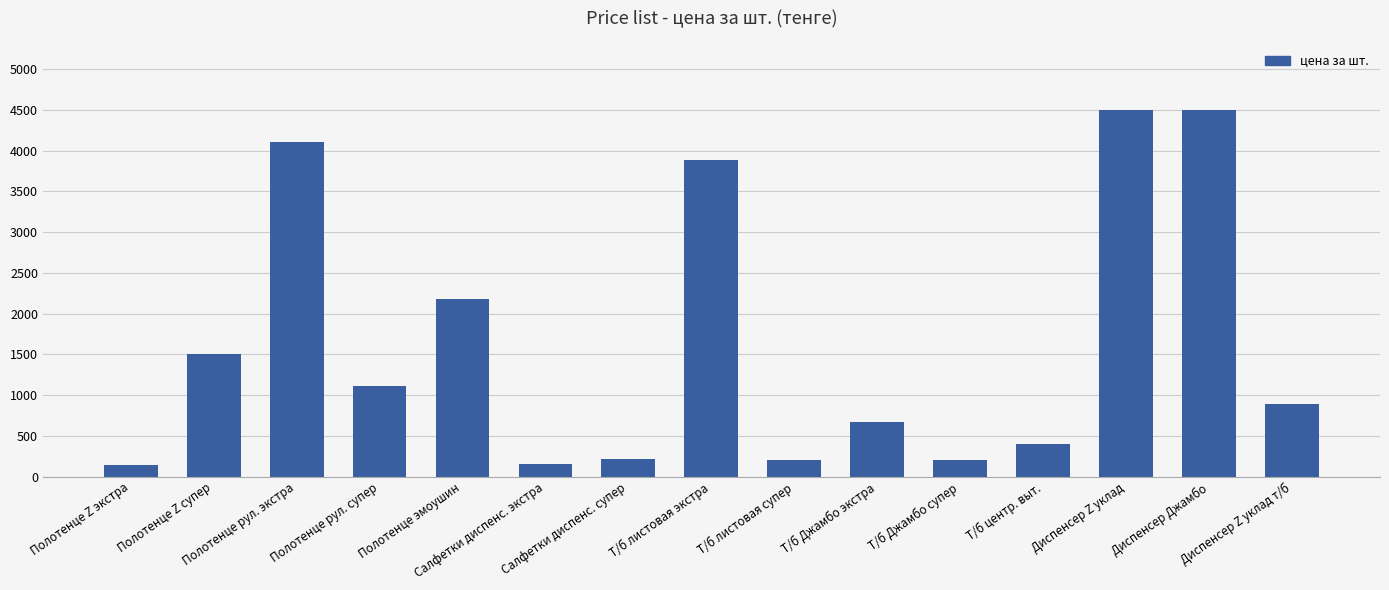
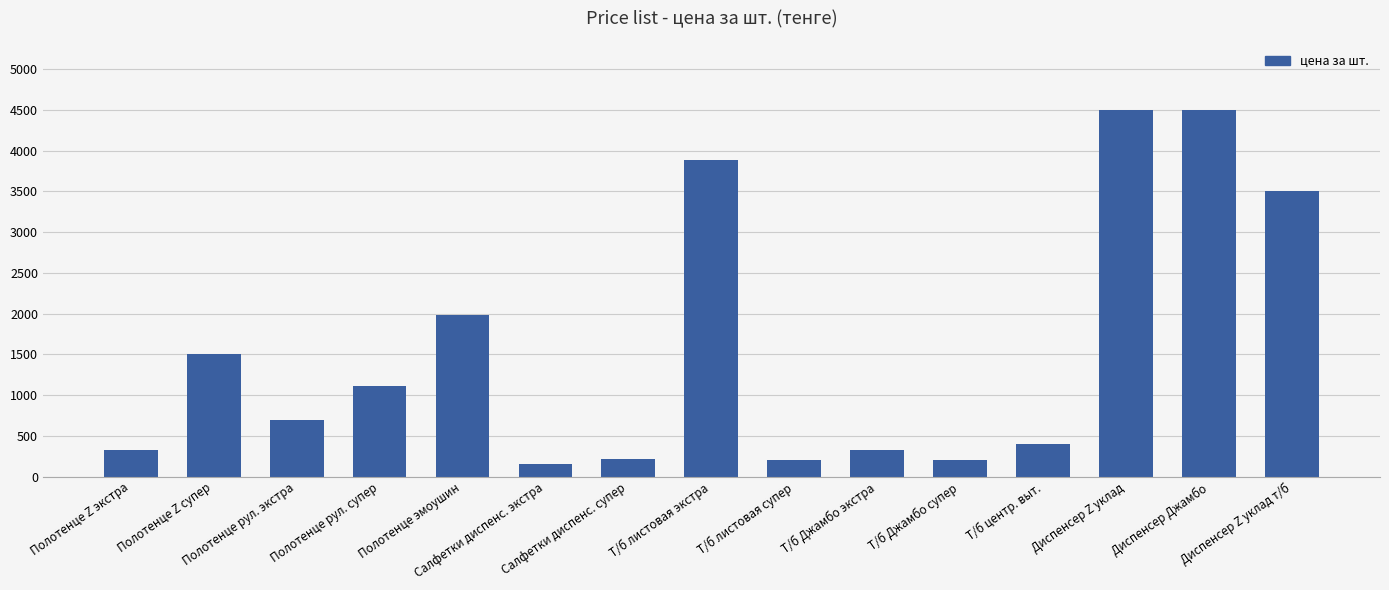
Полотенце Z экстра: 100 -> 300
Полотенце рул. экстра: 4100 -> 700
Полотенце эмоушин: 2200 -> 2000
Т/б Джамбо экстра: 700 -> 300
Диспенсер Z уклад т/б: 900 -> 3500
